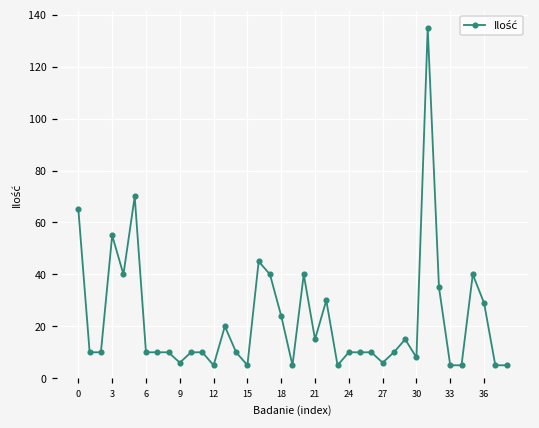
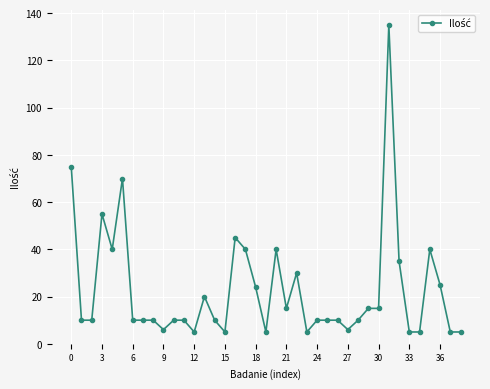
0: 65 -> 75
30: 8 -> 15
36: 29 -> 25
